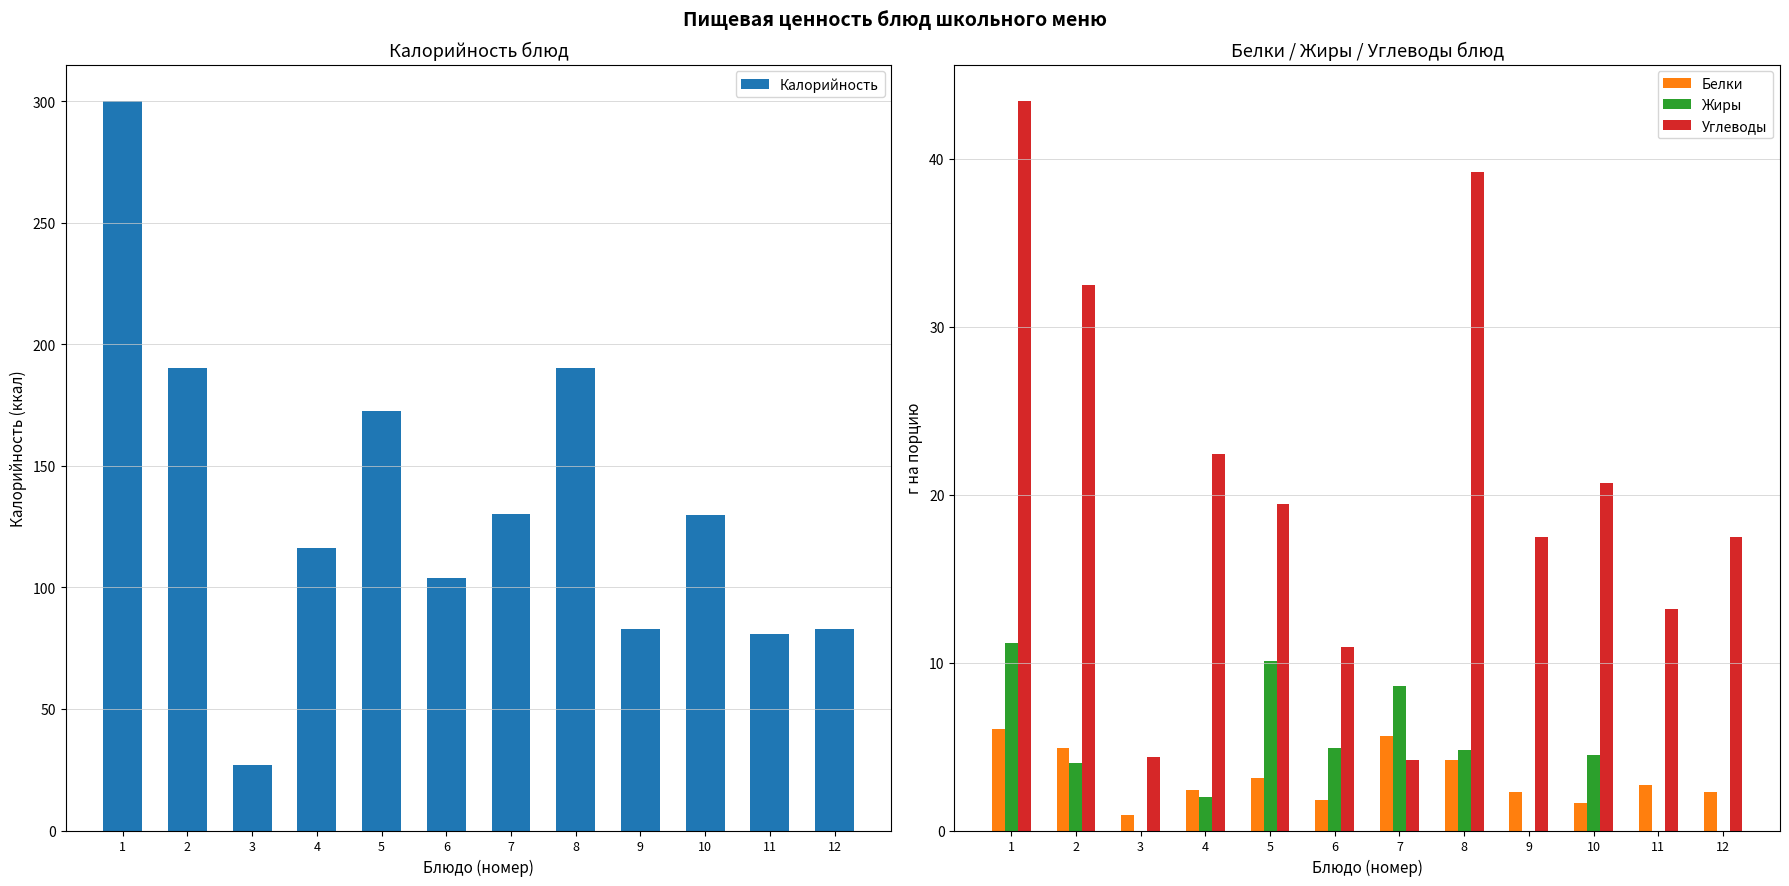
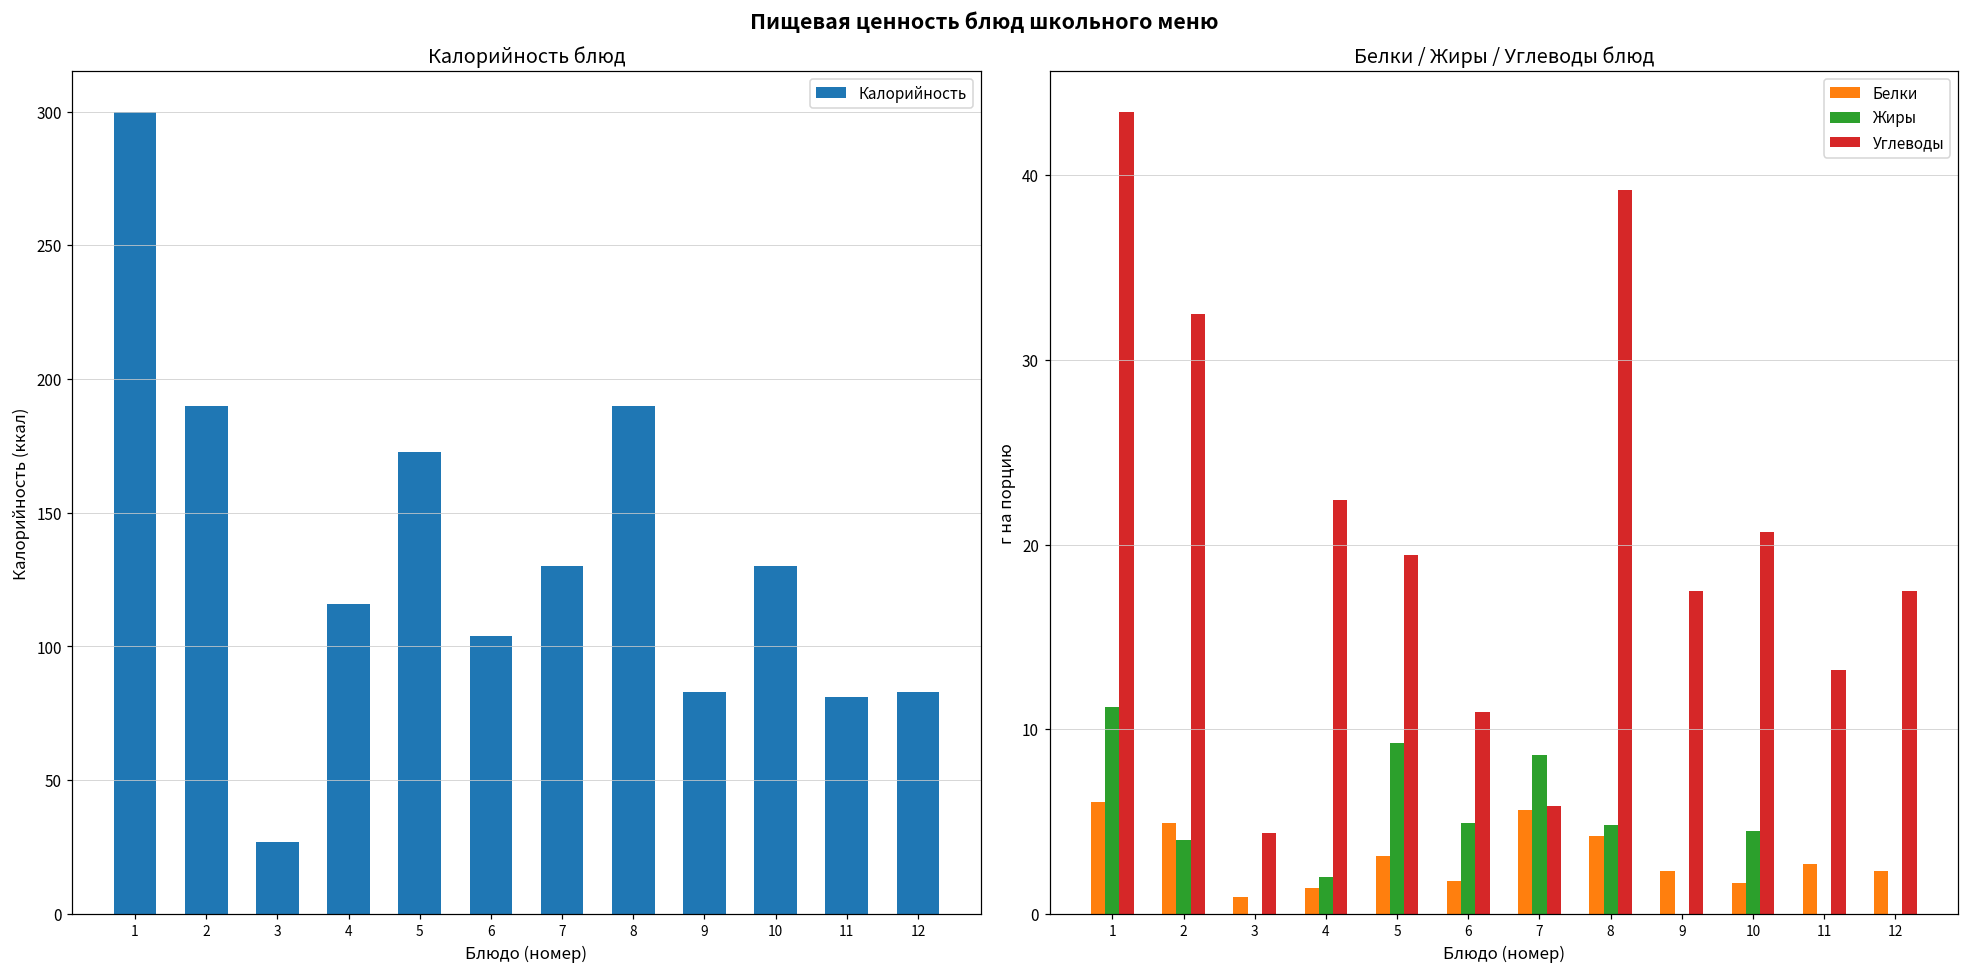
Белки / Жиры / Углеводы блюд, Белки, 4: 2.4 -> 1.4
Белки / Жиры / Углеводы блюд, Жиры, 5: 10.1 -> 9.2
Белки / Жиры / Углеводы блюд, Углеводы, 7: 4.2 -> 5.8
